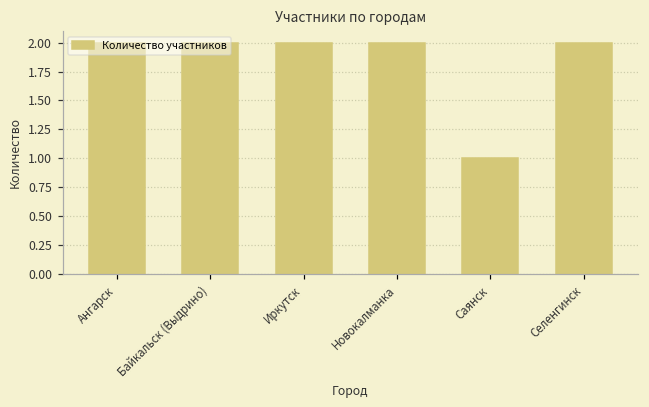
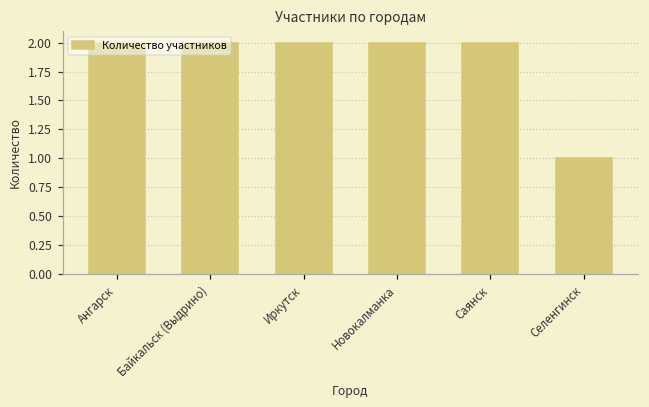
Саянск: 1 -> 2
Селенгинск: 2 -> 1
